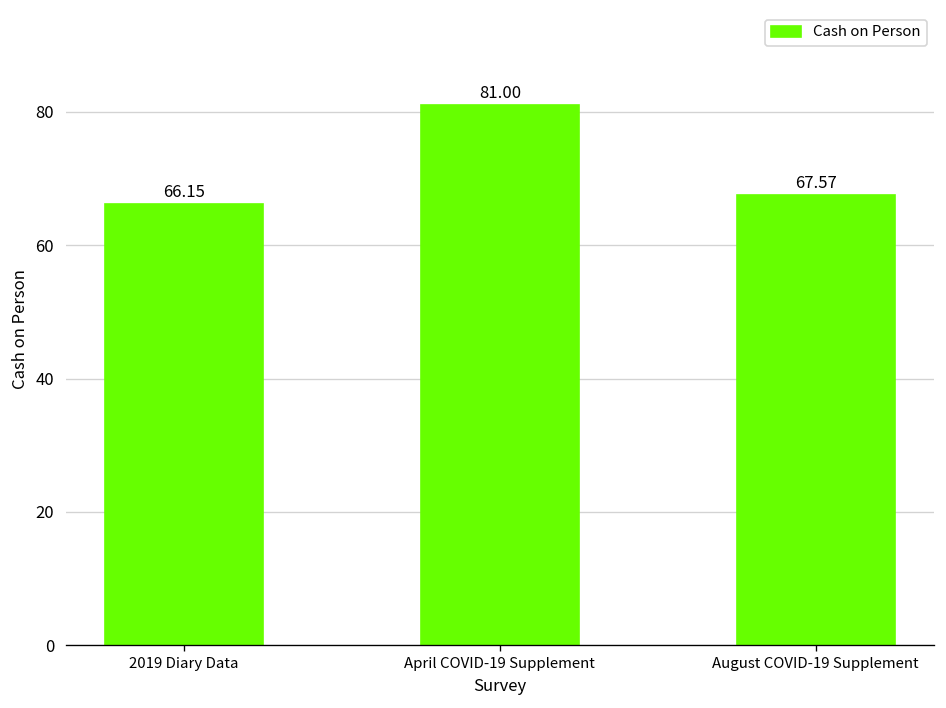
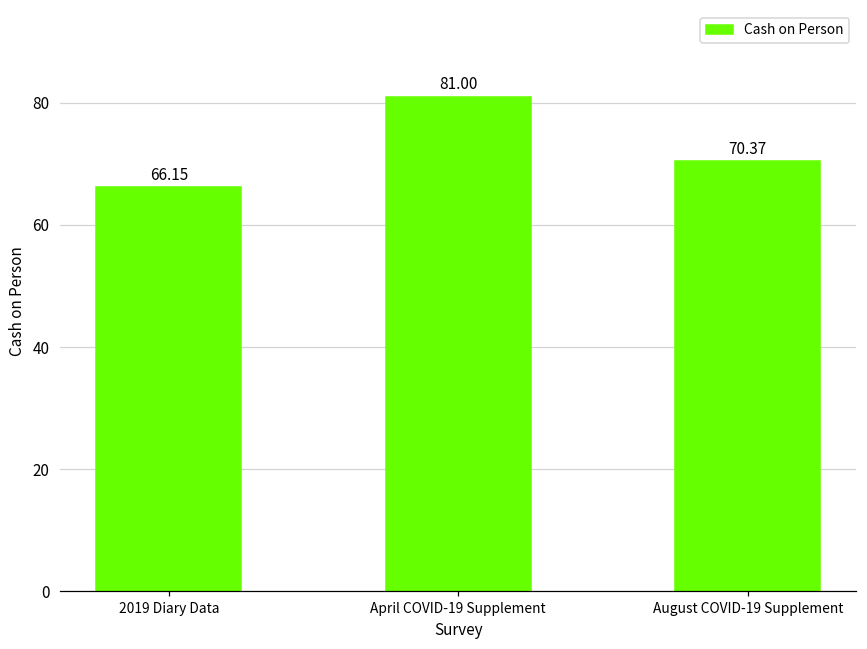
August COVID-19 Supplement: 67.57 -> 70.37
